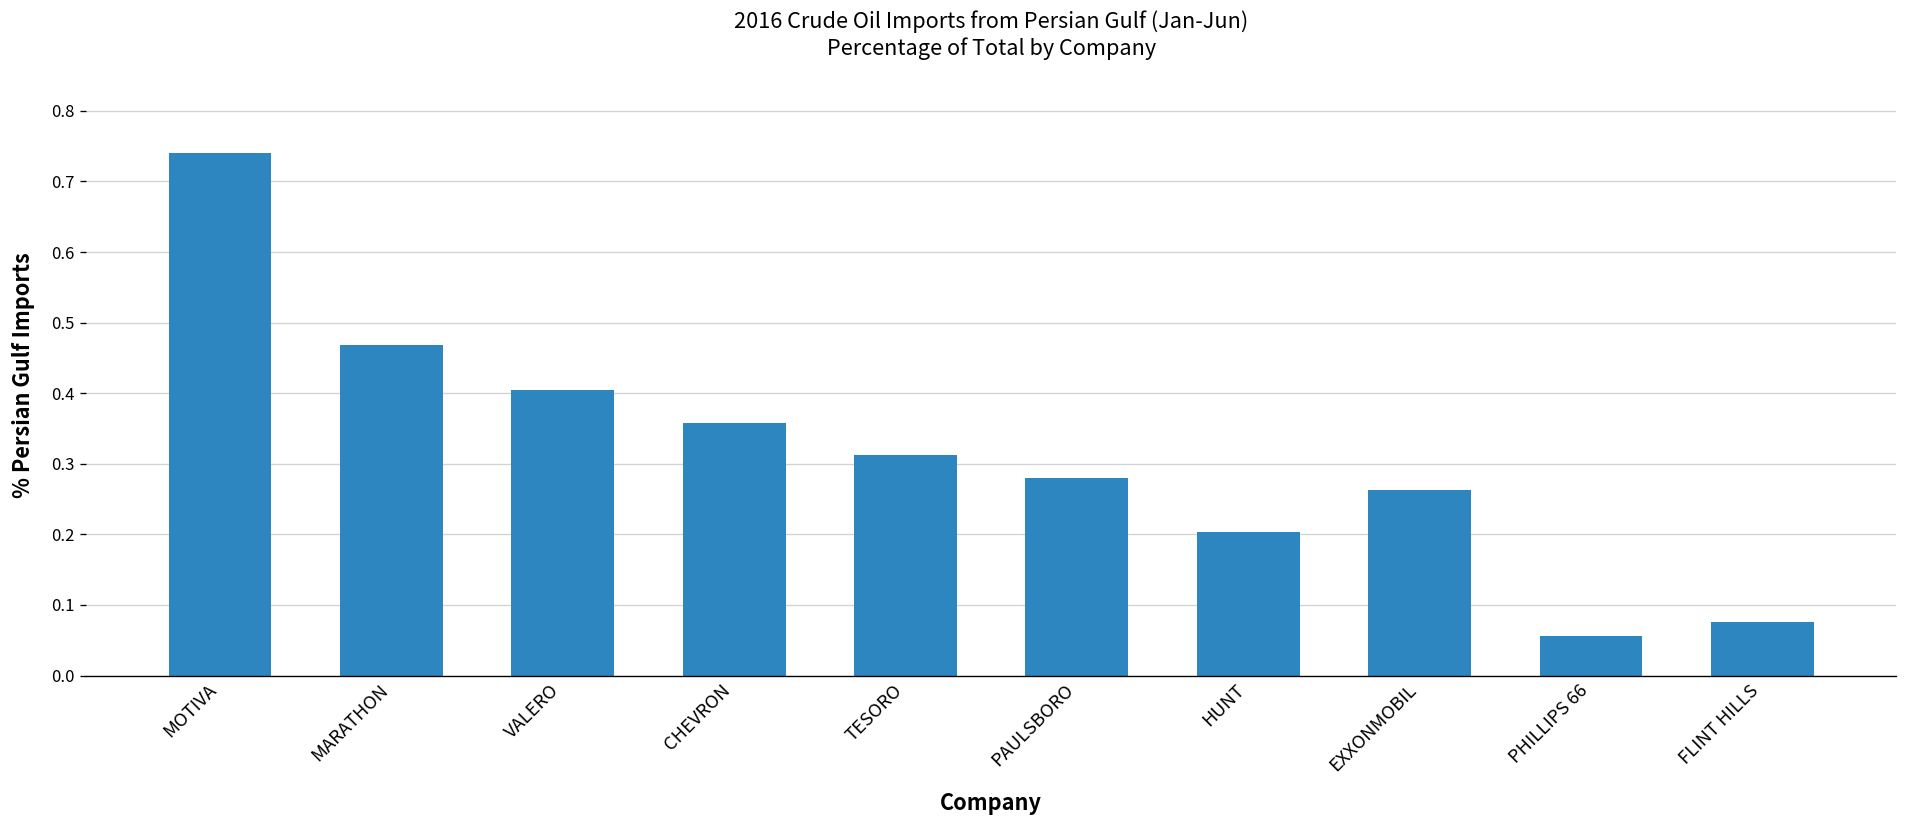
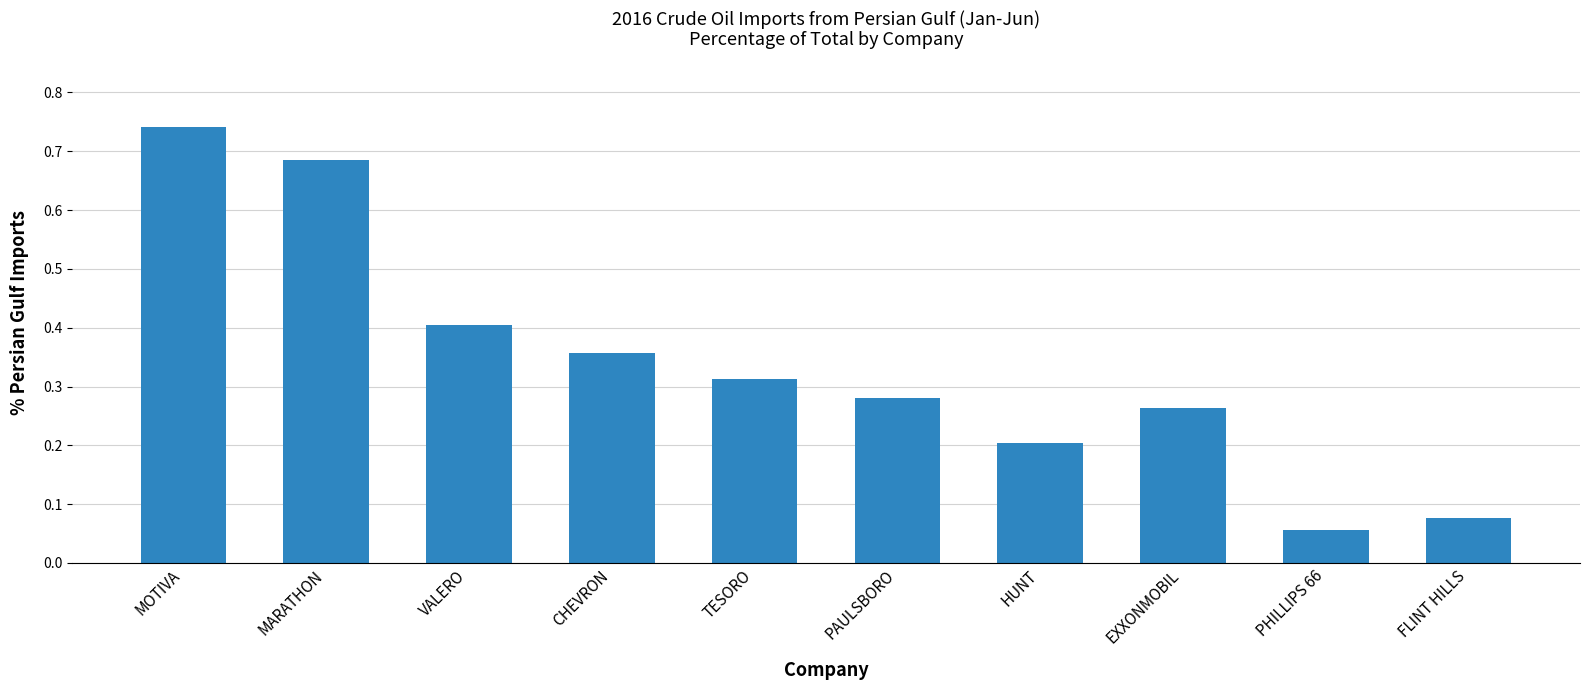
MARATHON: 0.47 -> 0.69
